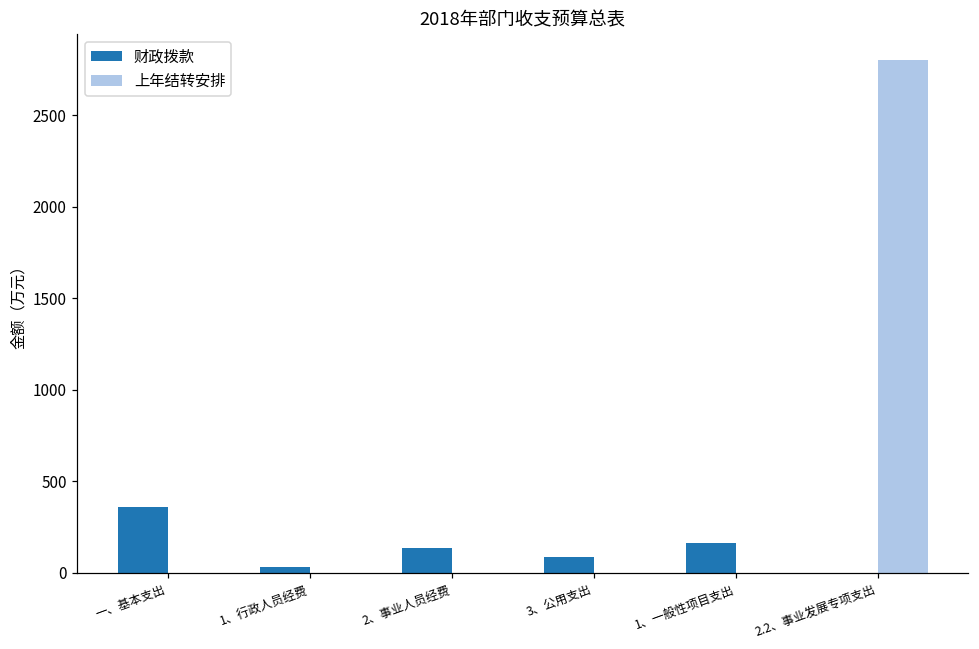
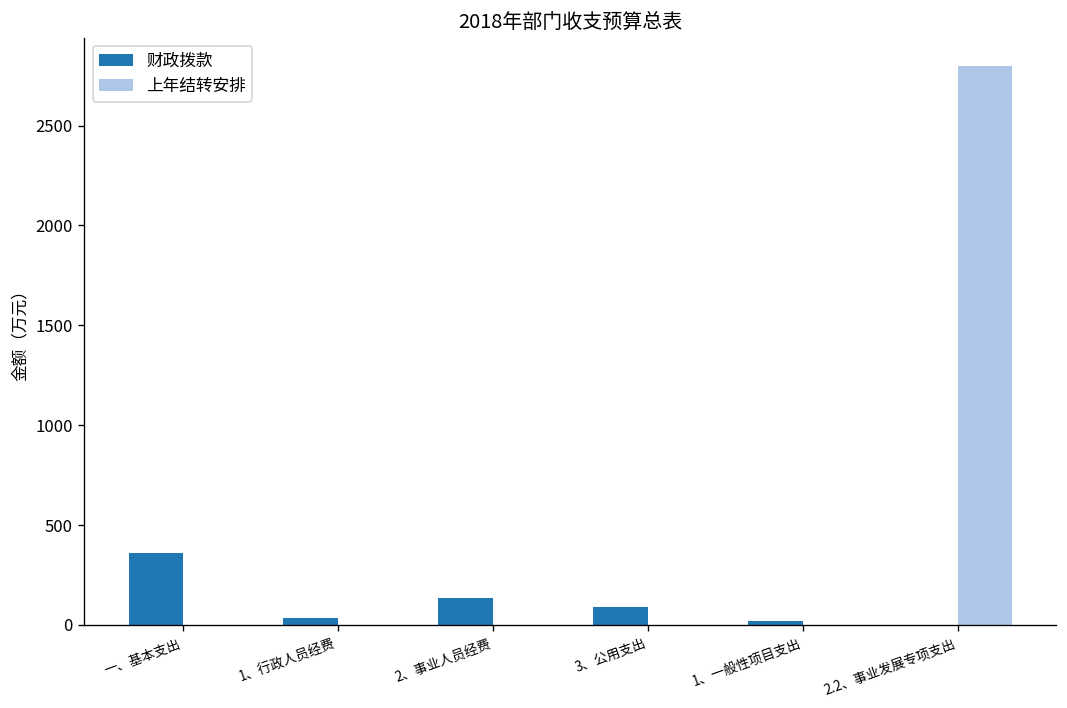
财政拨款, 1、一般性项目支出: 160 -> 20
